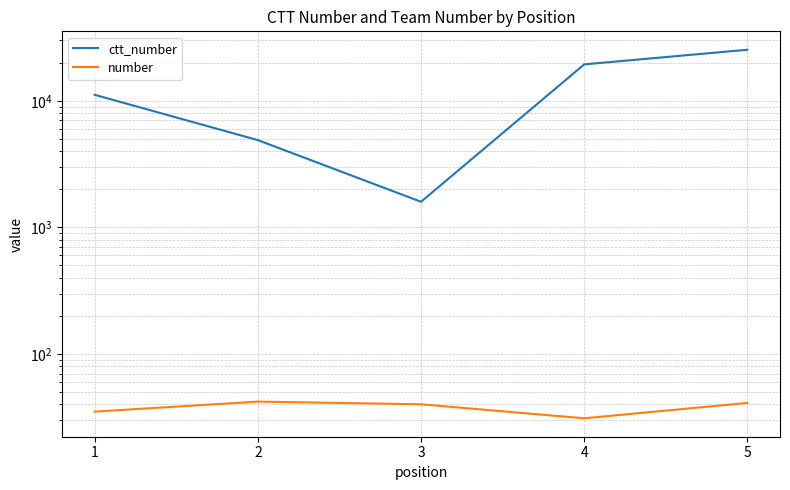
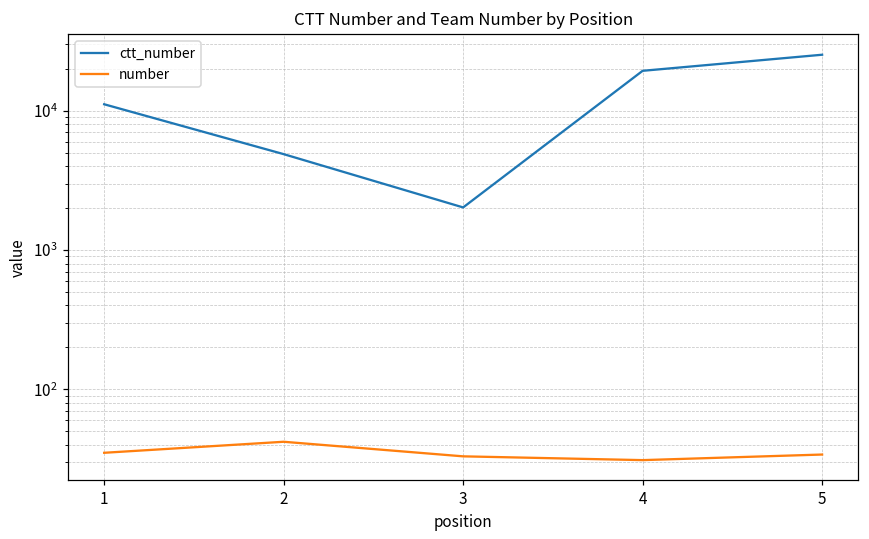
ctt_number, 3: 1600 -> 2000
number, 3: 40 -> 33
number, 5: 41 -> 34
